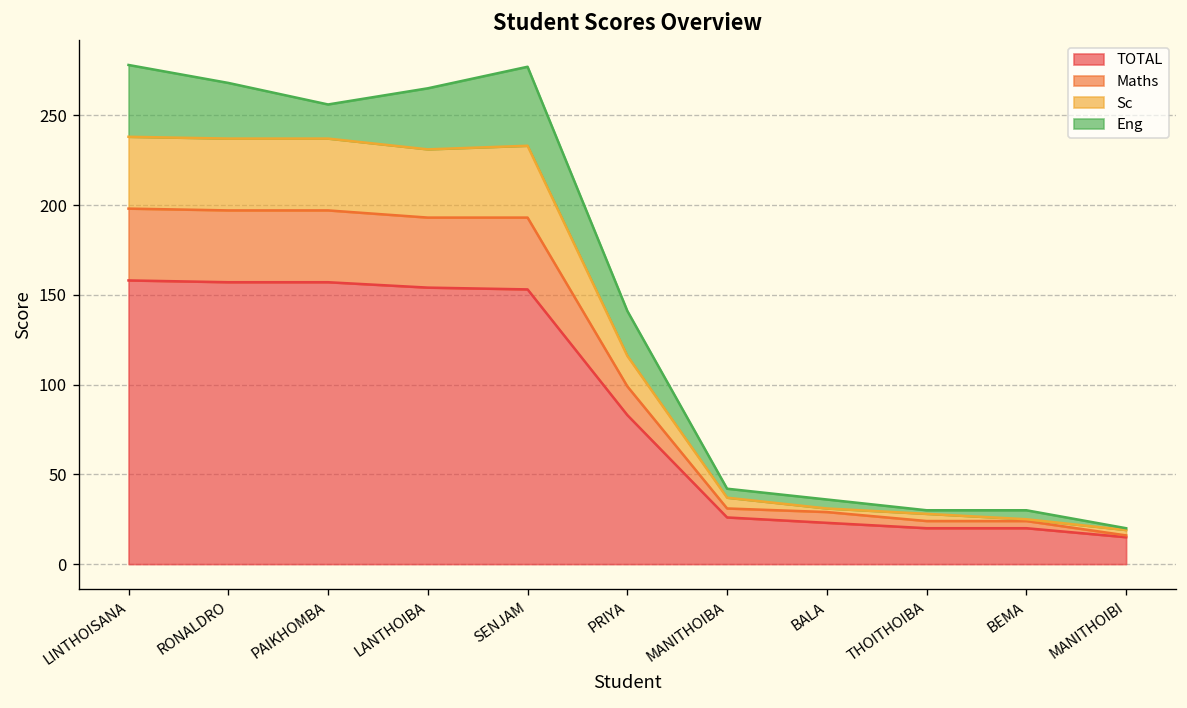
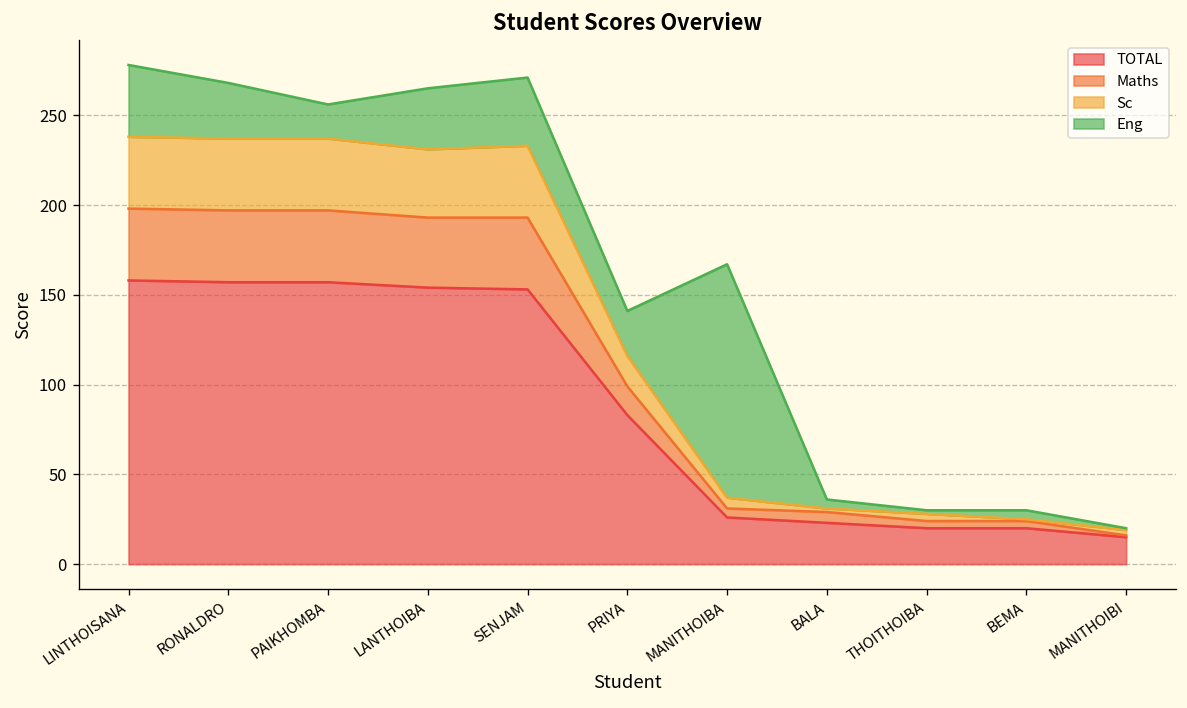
Eng, SENJAM: 44 -> 38
Eng, MANITHOIBA: 5 -> 130
